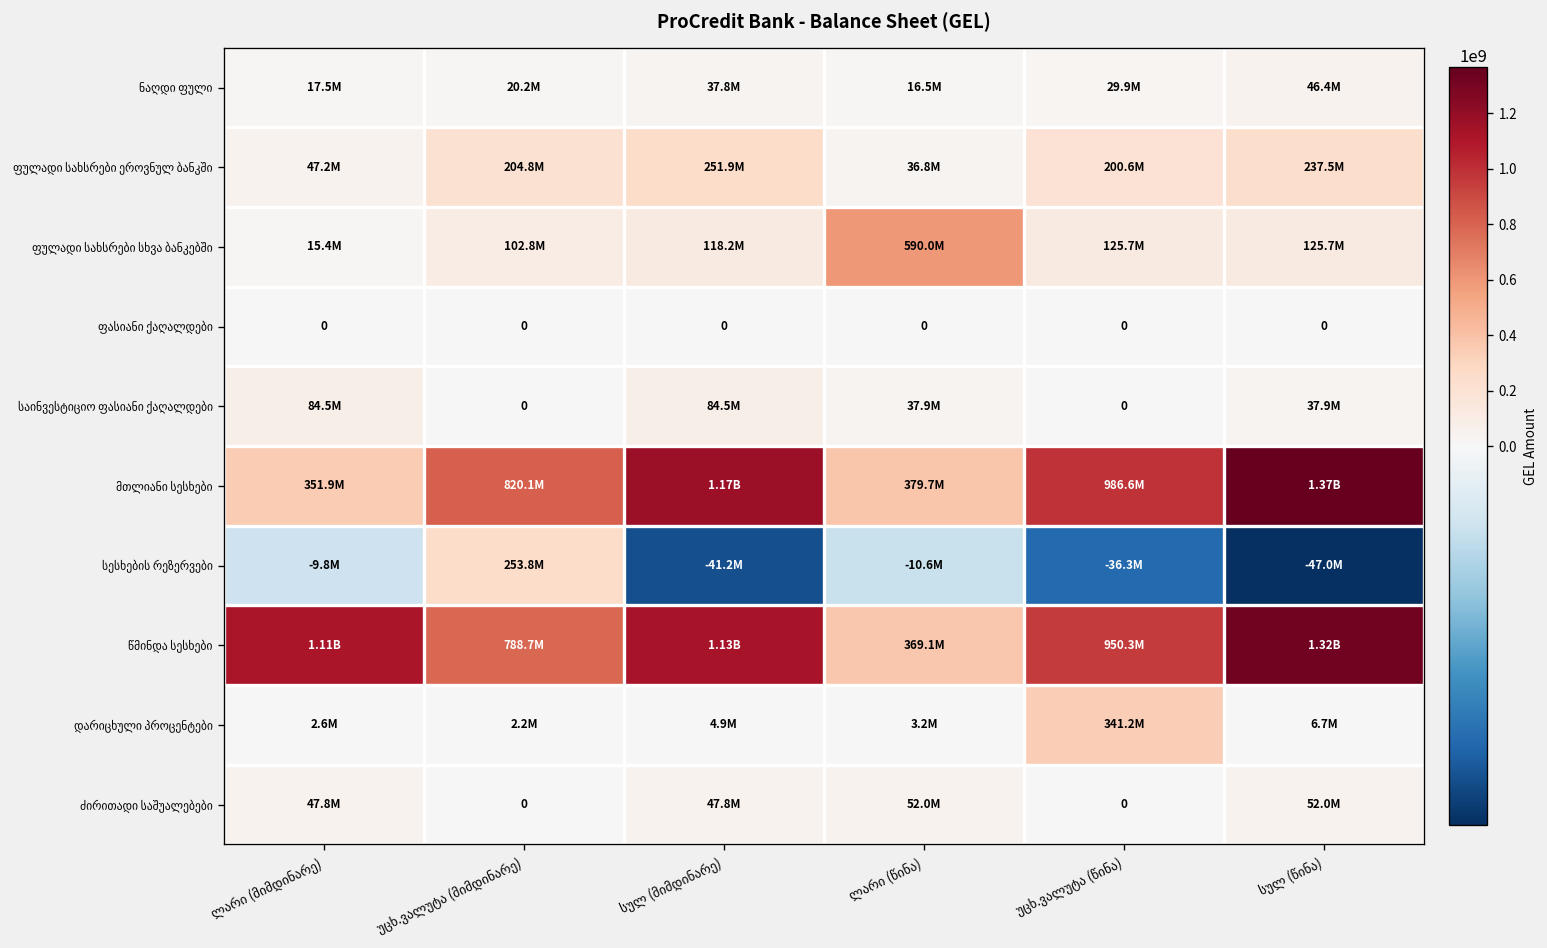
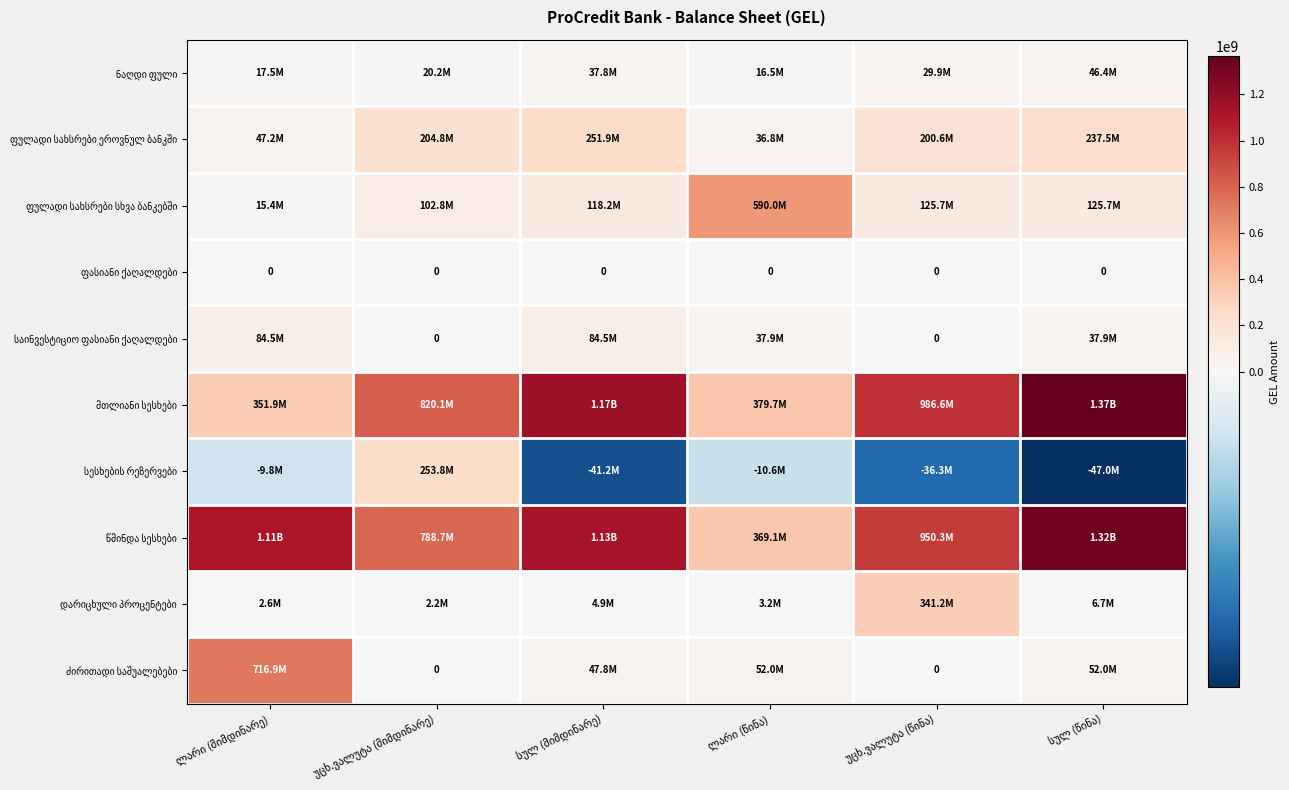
ძირითადი საშუალებები, ლარი (მიმდინარე): 47.8M -> 716.9M
